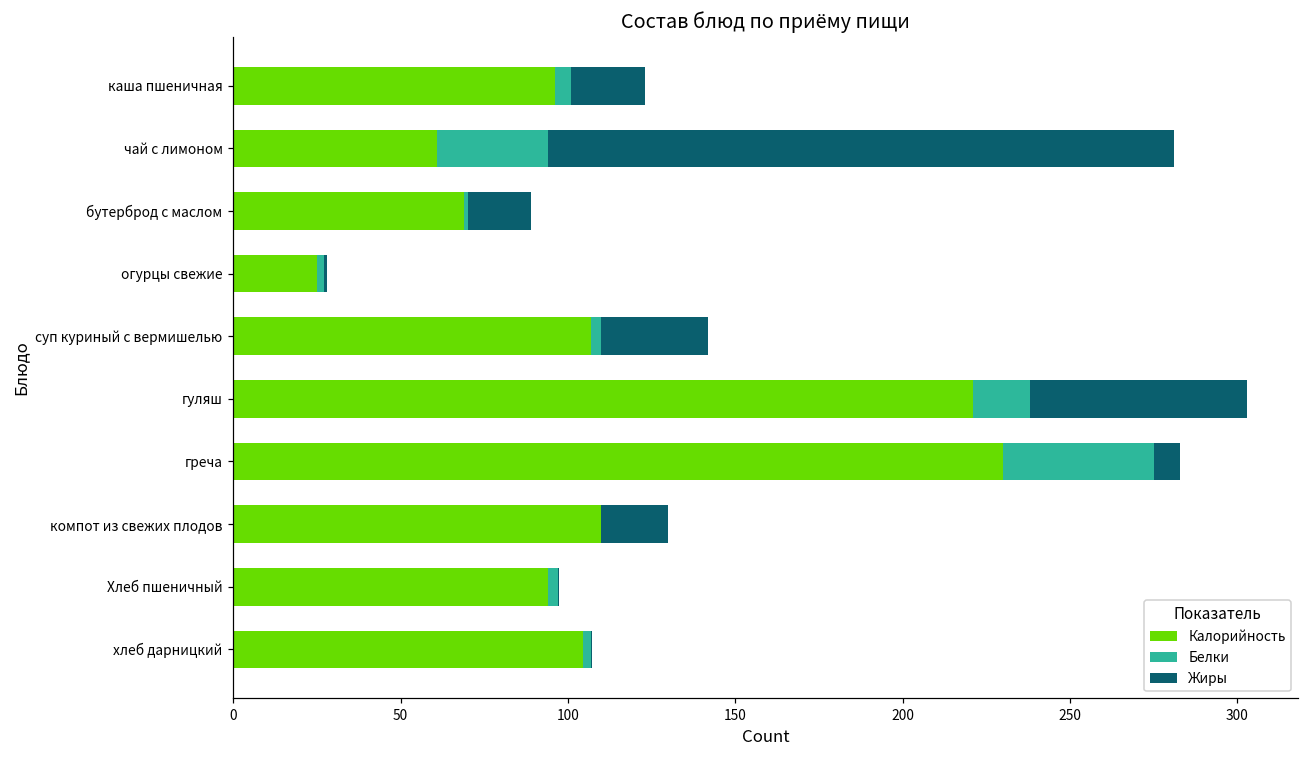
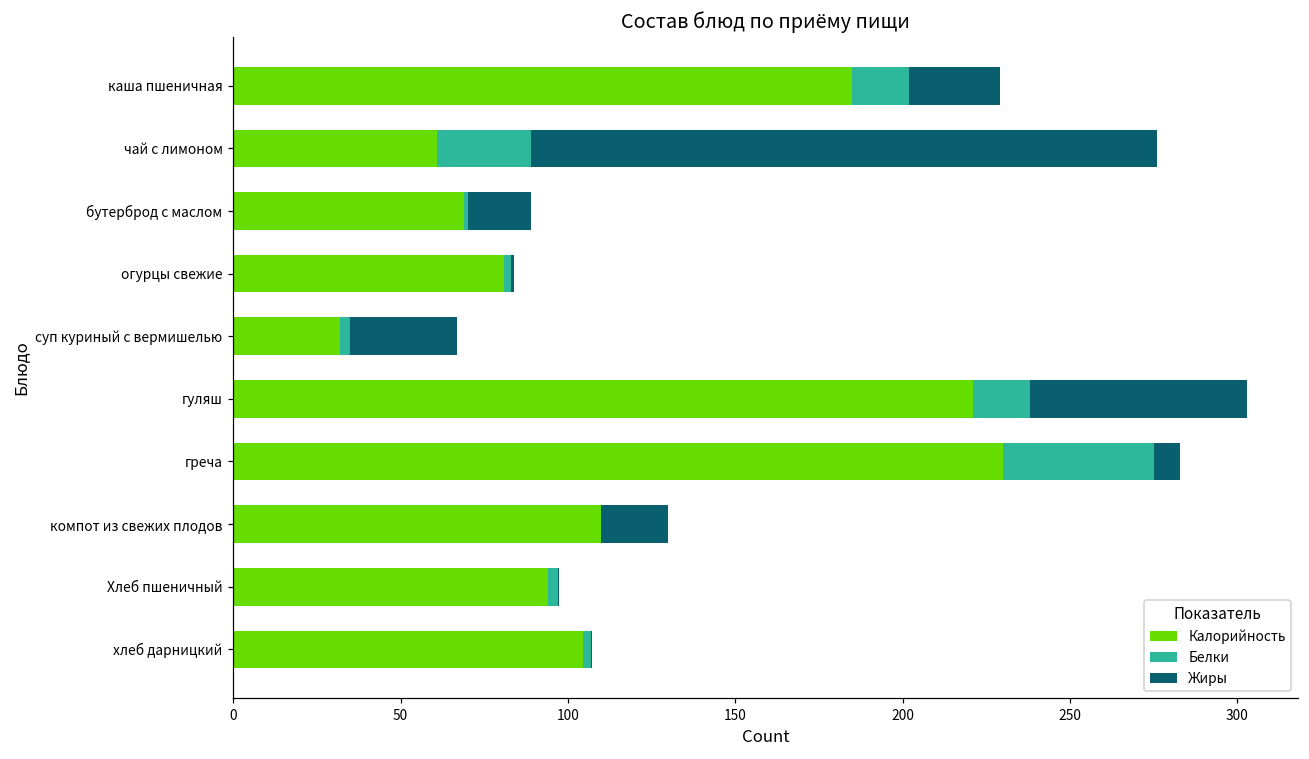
Калорийность, каша пшеничная: 96 -> 185
Белки, каша пшеничная: 5 -> 17
Жиры, каша пшеничная: 22 -> 27
Белки, чай с лимоном: 33 -> 28
Калорийность, огурцы свежие: 25 -> 81
Калорийность, суп куриный с вермишелью: 107 -> 32
